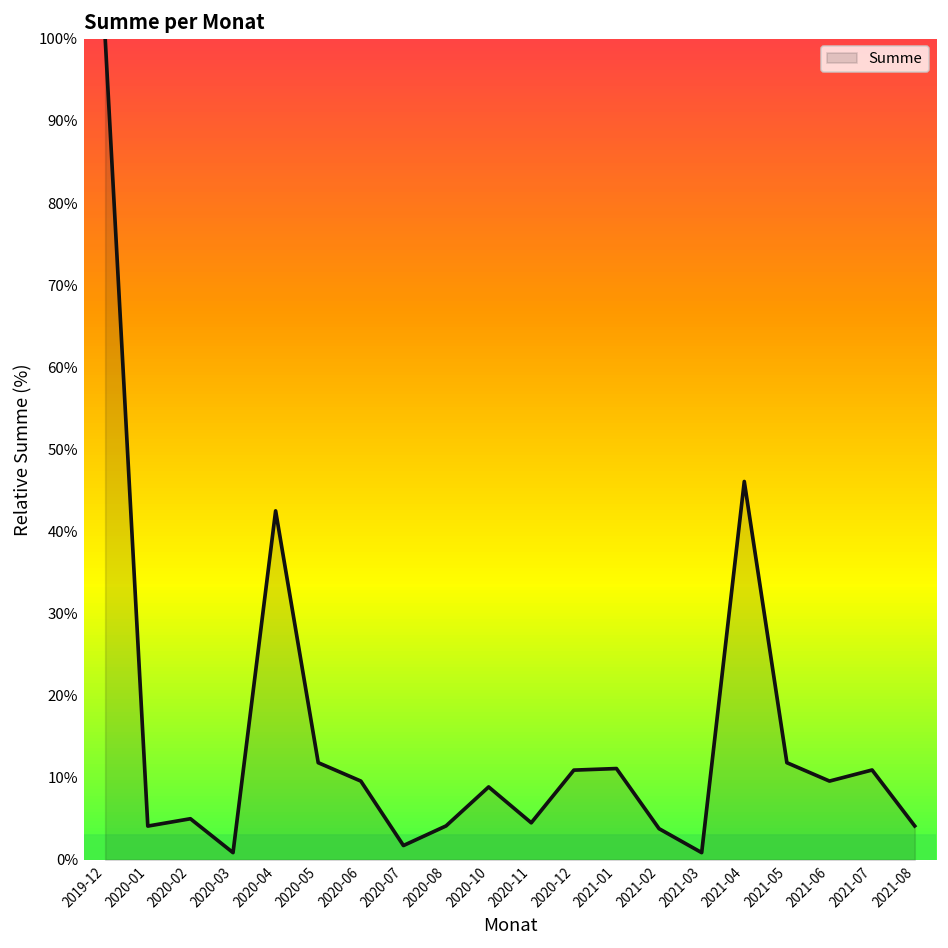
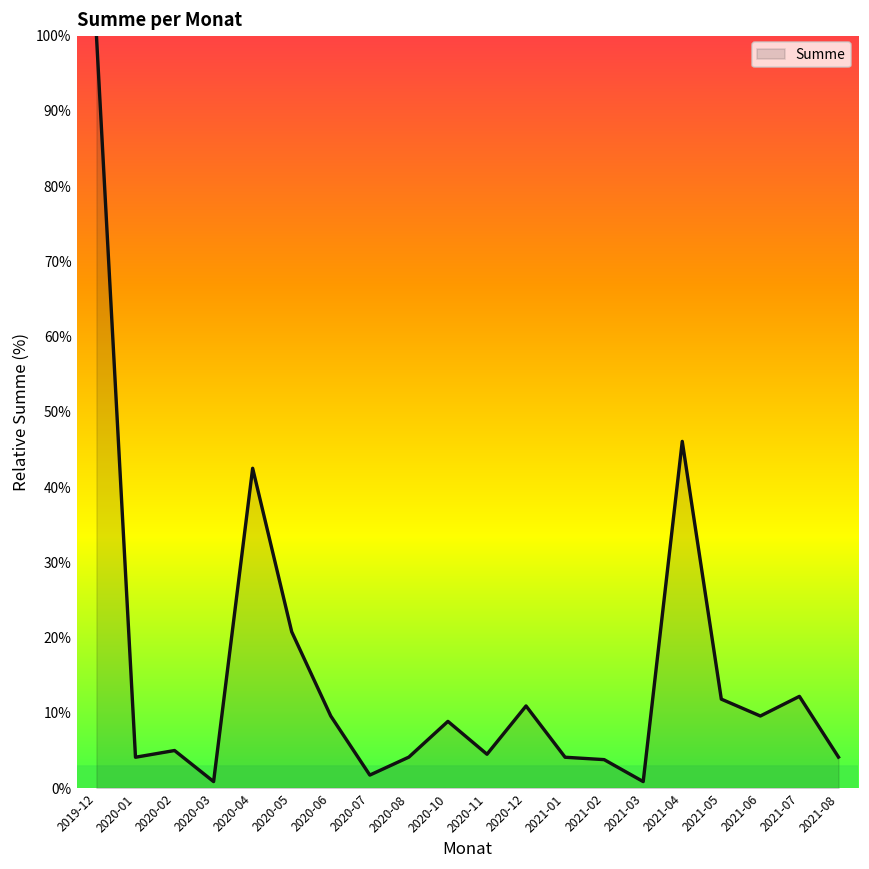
2020-05: 12% -> 21%
2021-01: 11% -> 4%
2021-07: 11% -> 12%
